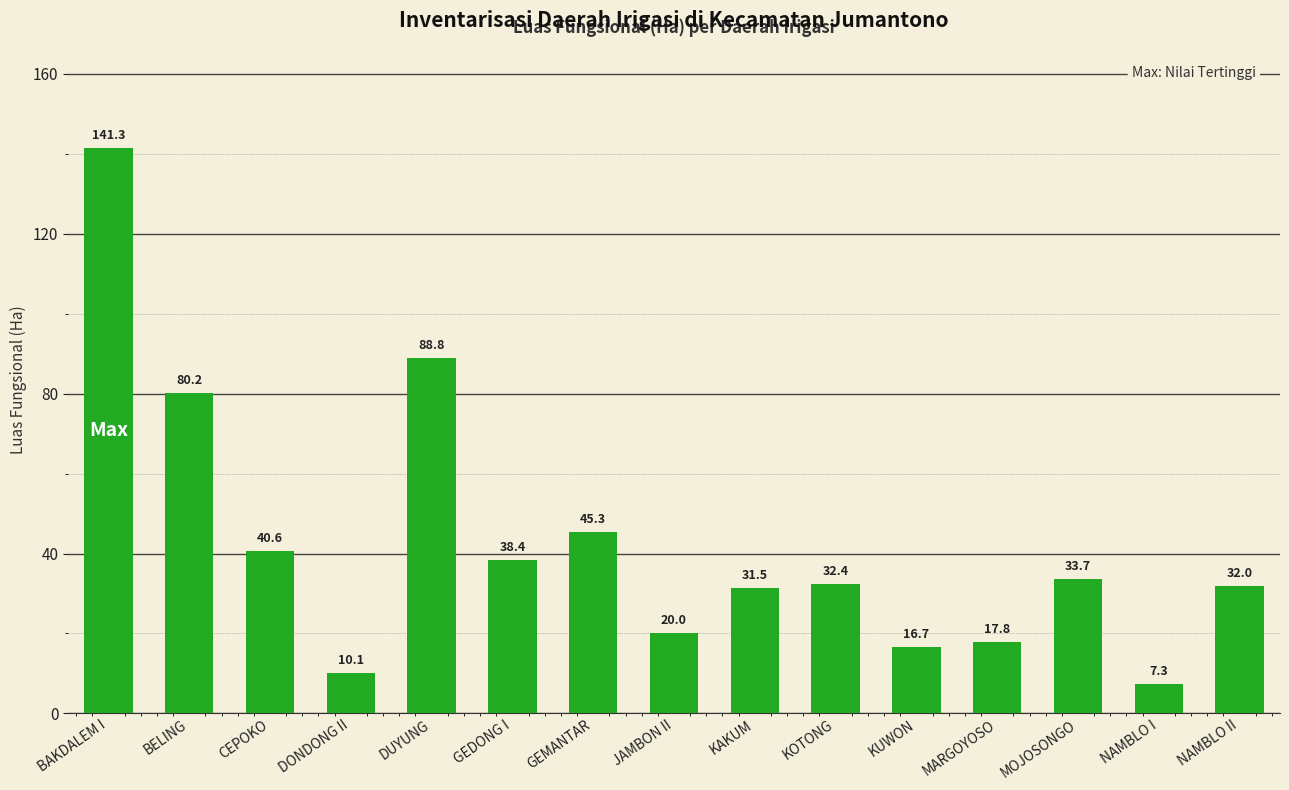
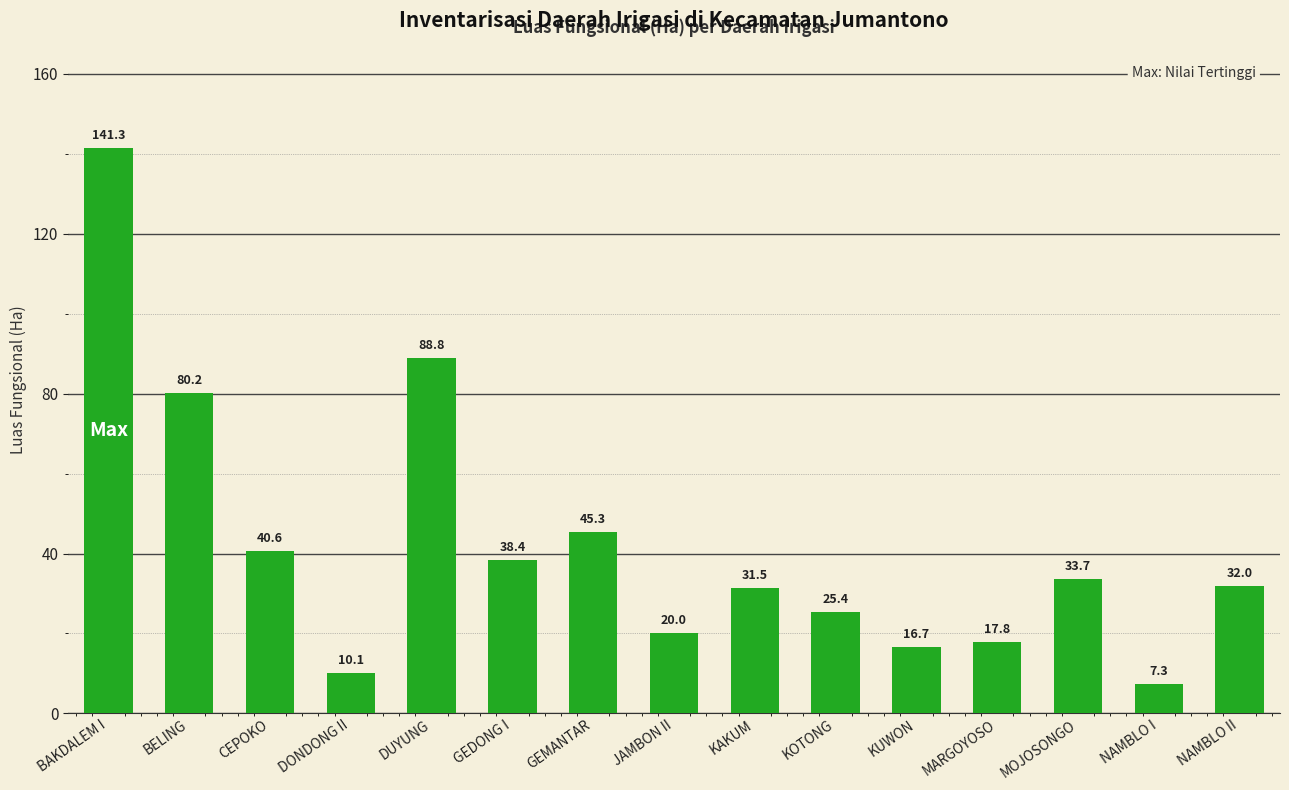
KOTONG: 32.4 -> 25.4
